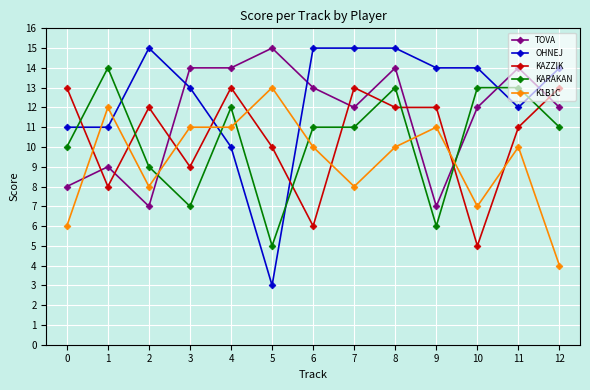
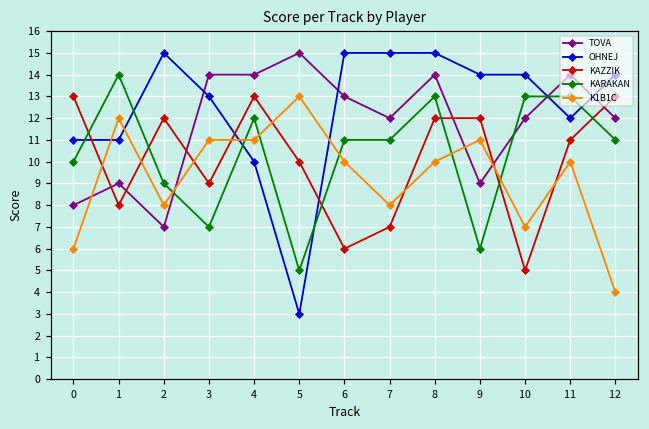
KAZZIK, 7: 13 -> 7
TOVA, 9: 7 -> 9
